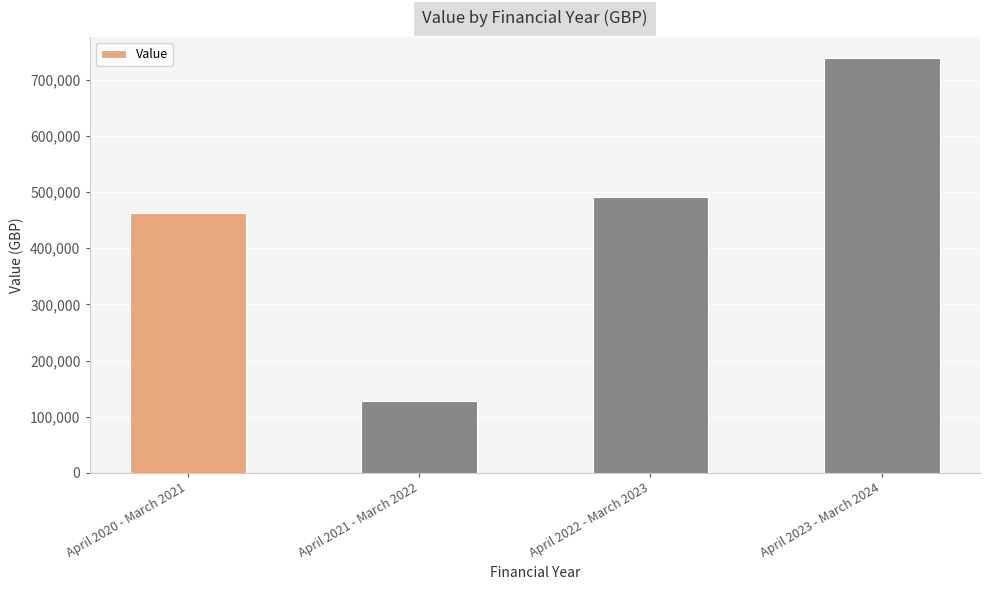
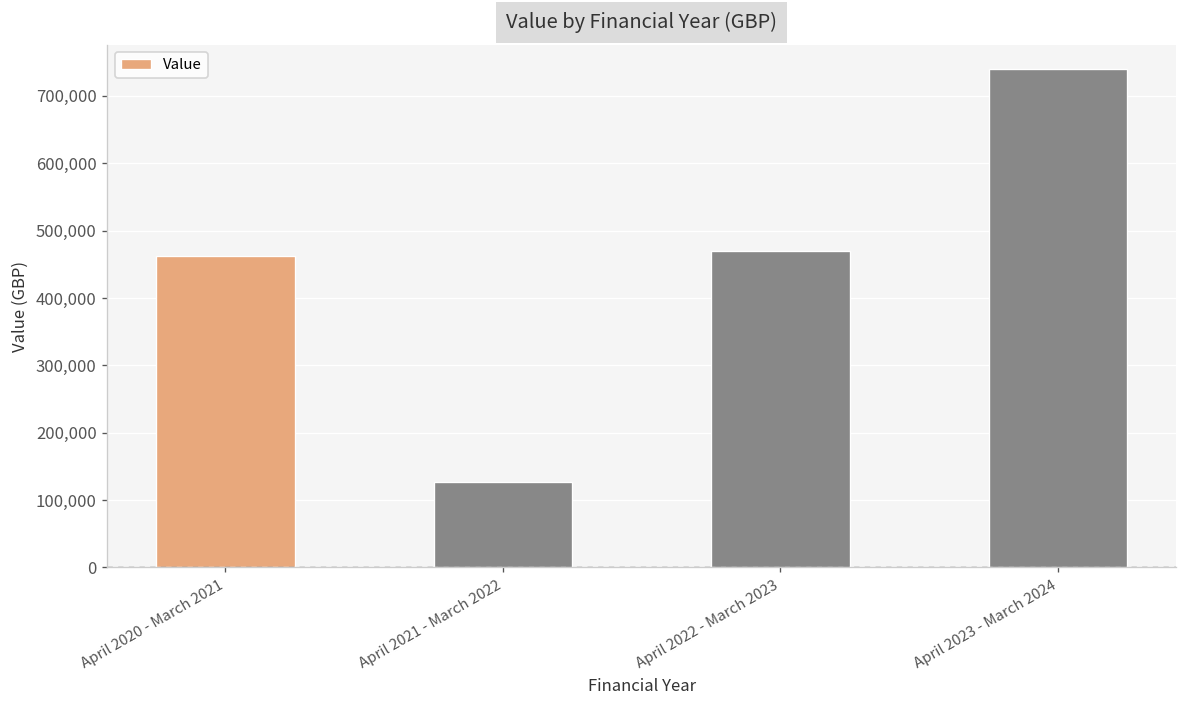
April 2022 - March 2023: 490,000 -> 470,000
